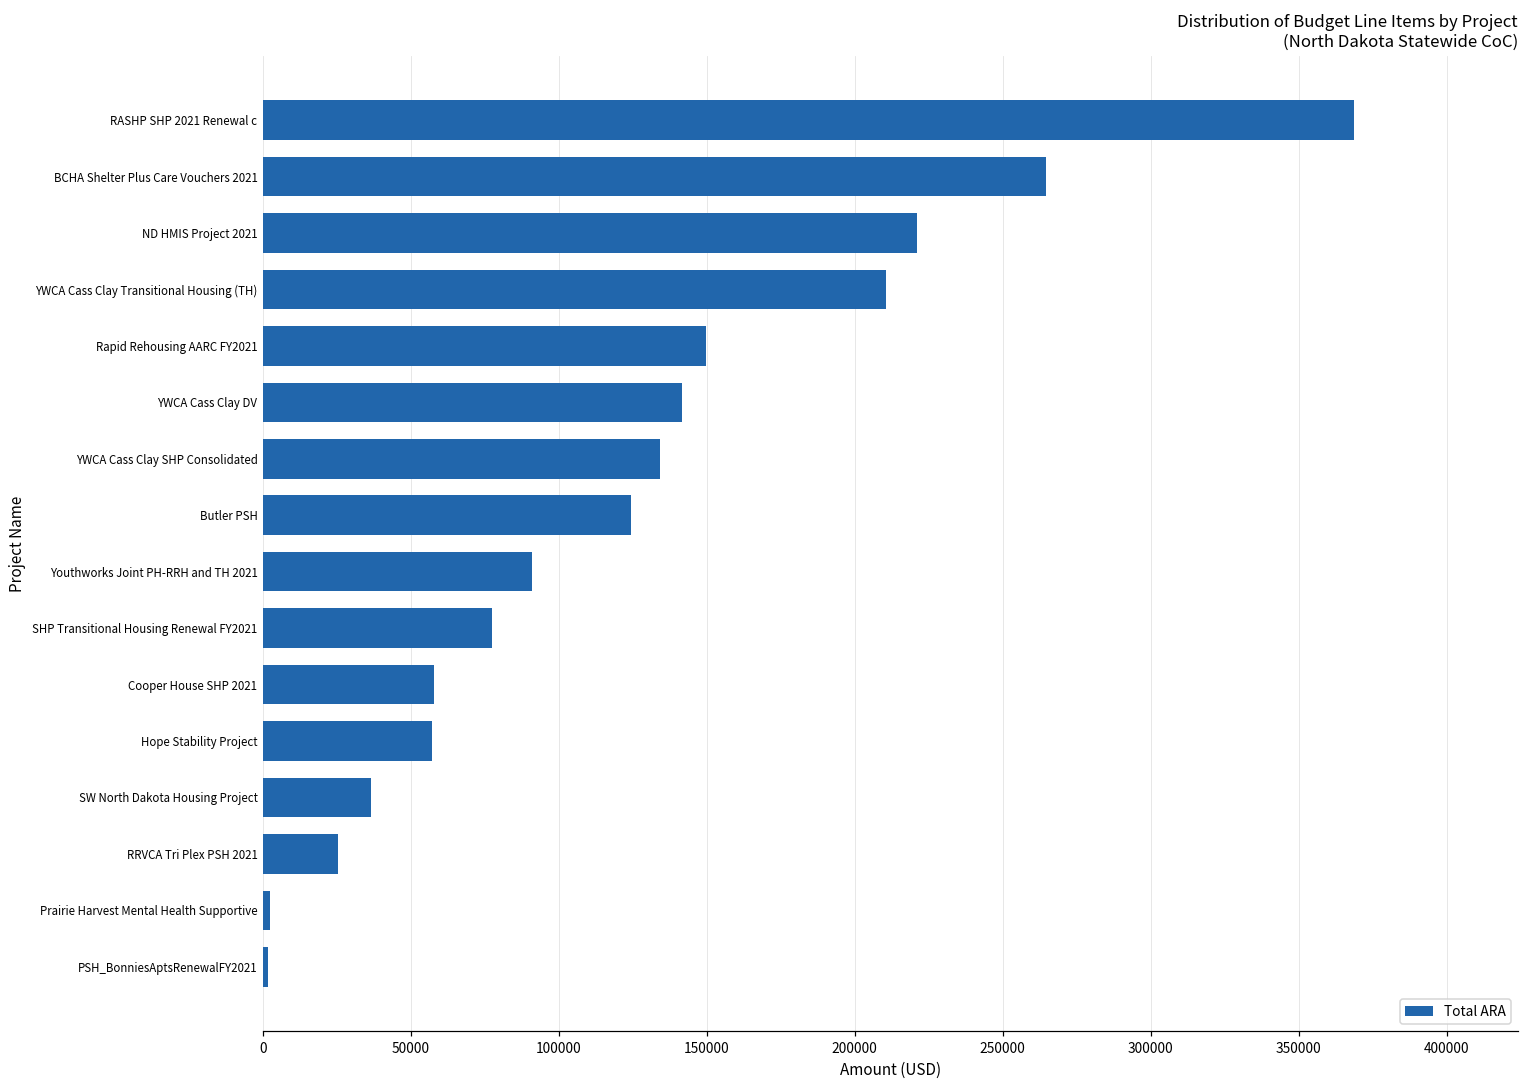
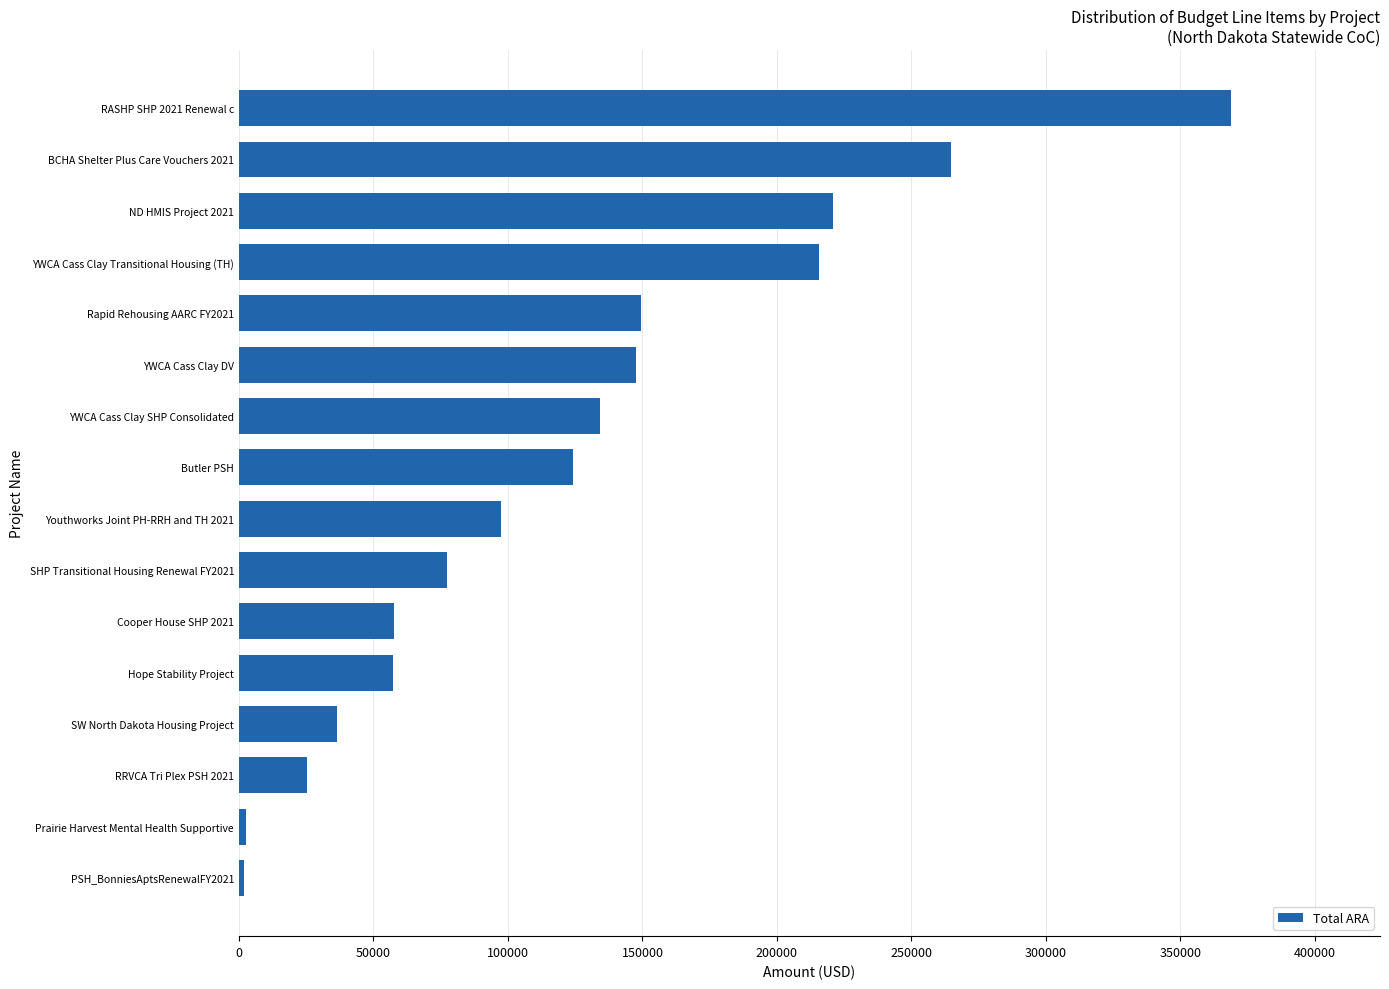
YWCA Cass Clay Transitional Housing (TH): 210000 -> 216000
YWCA Cass Clay DV: 142000 -> 148000
Youthworks Joint PH-RRH and TH 2021: 91000 -> 97000
